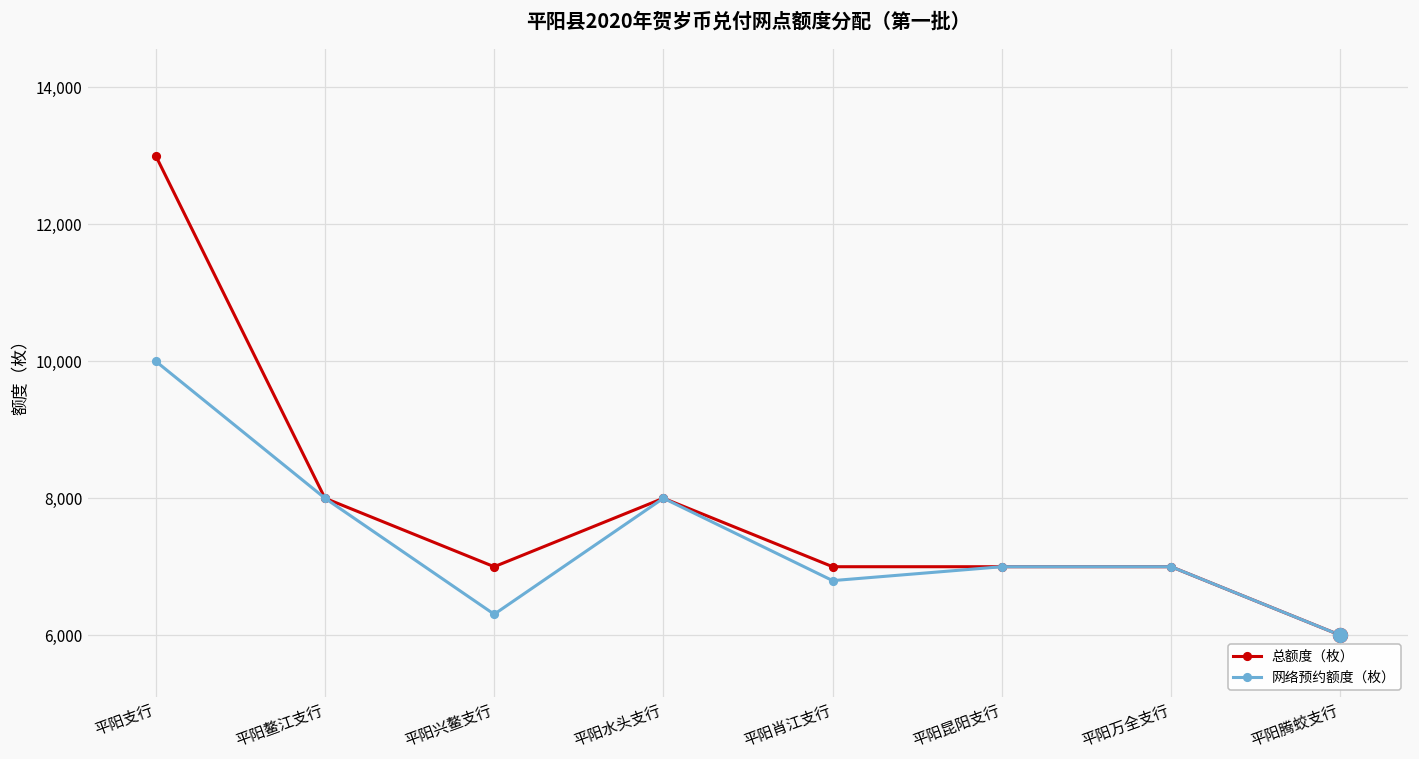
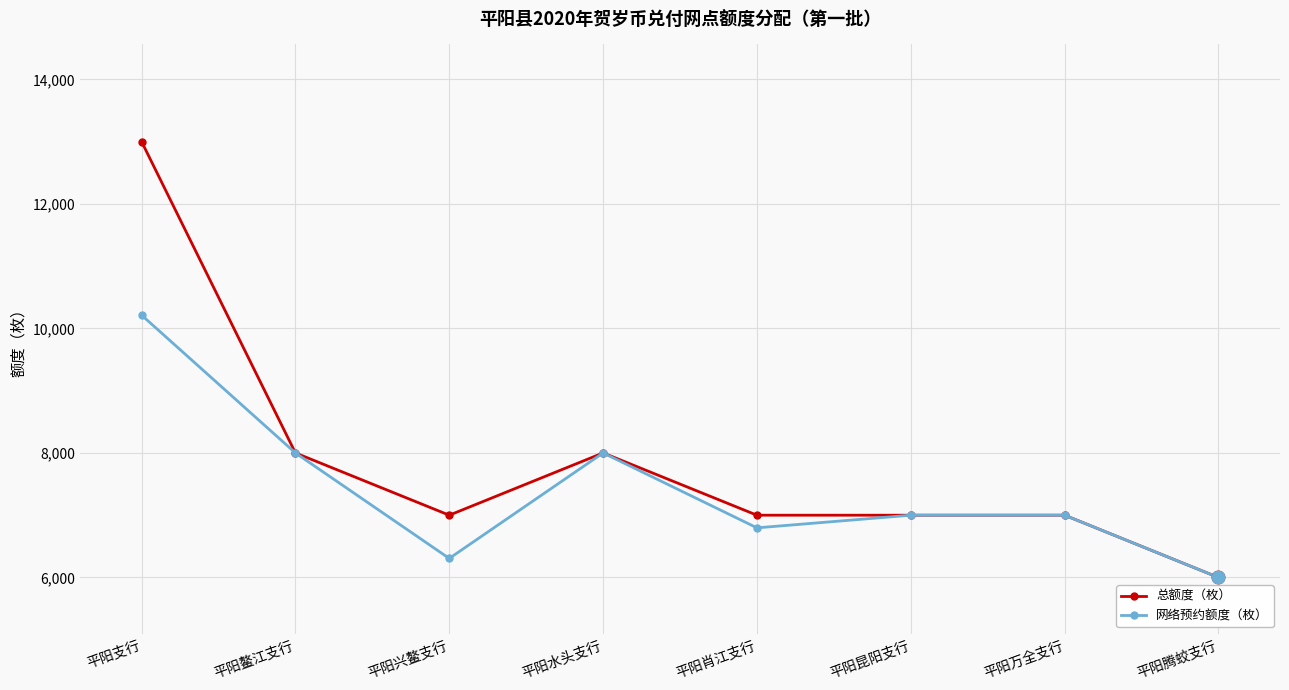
网络预约额度（枚）, 平阳支行: 10,000 -> 10,200
